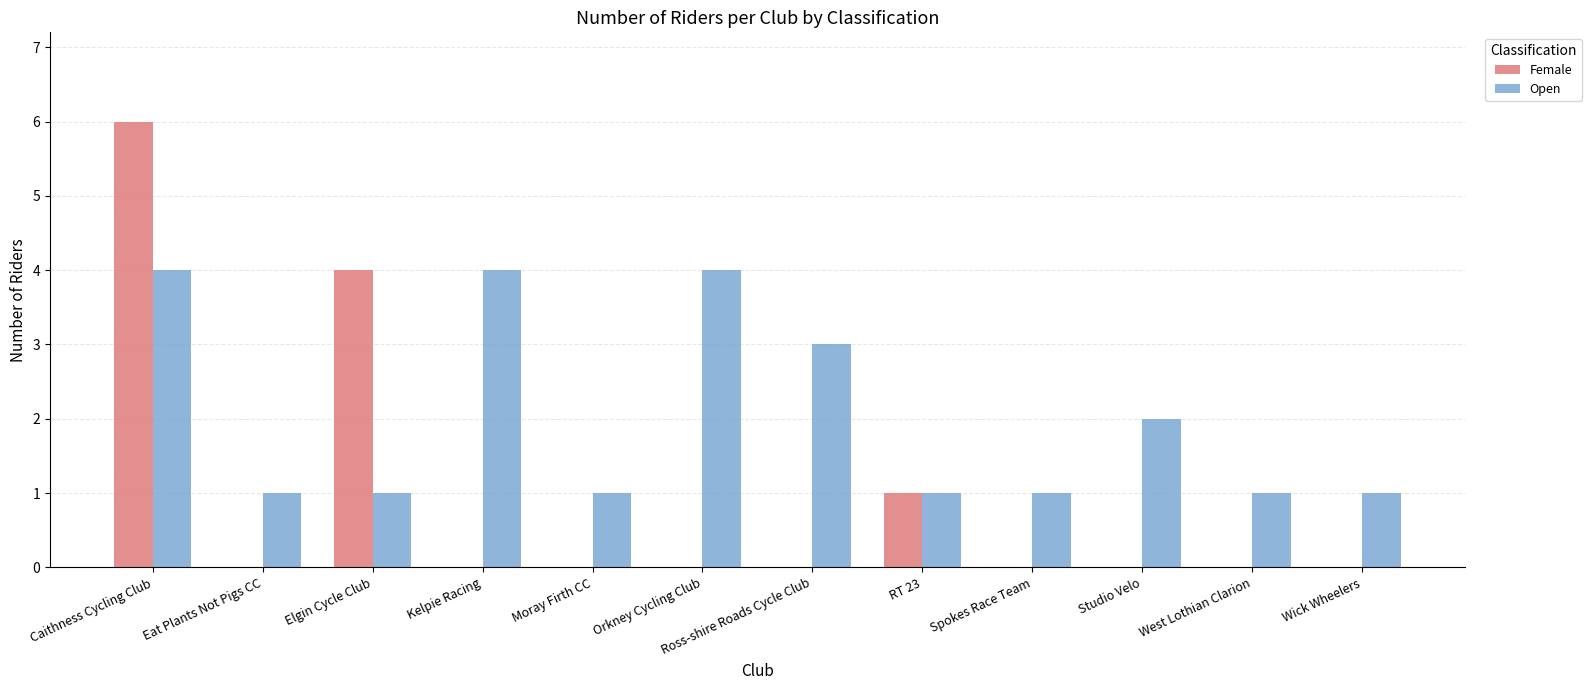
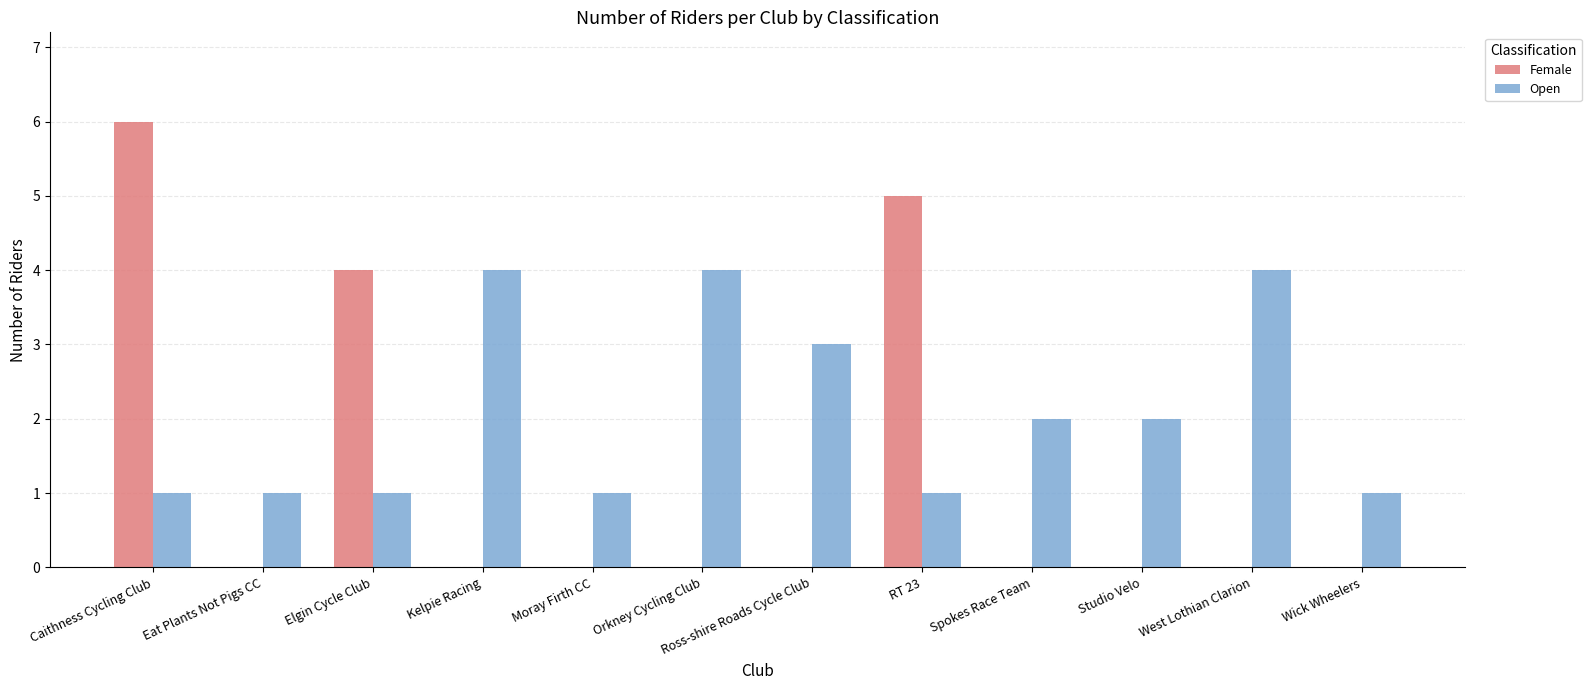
Open, Caithness Cycling Club: 4 -> 1
Female, RT 23: 1 -> 5
Open, Spokes Race Team: 1 -> 2
Open, West Lothian Clarion: 1 -> 4
